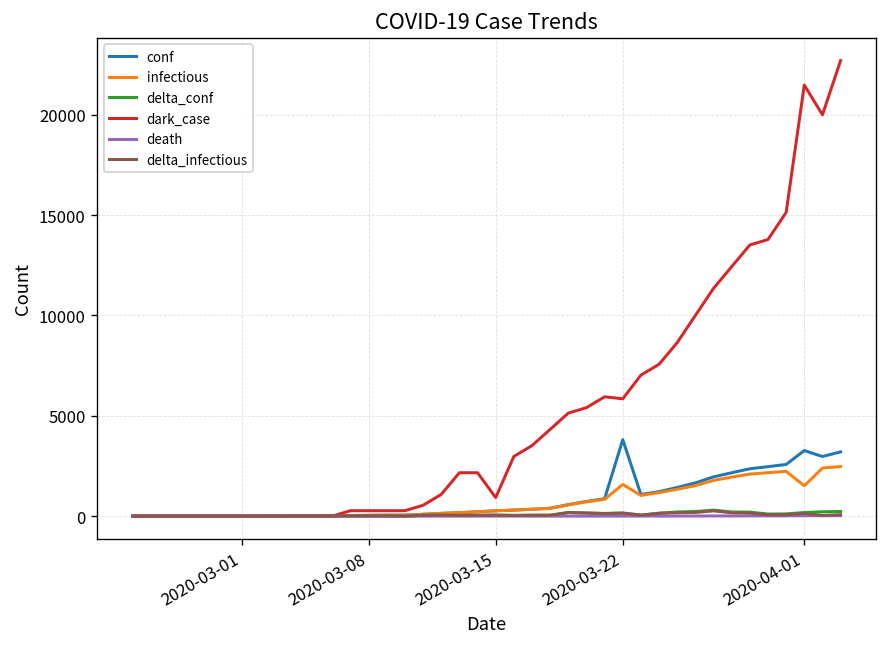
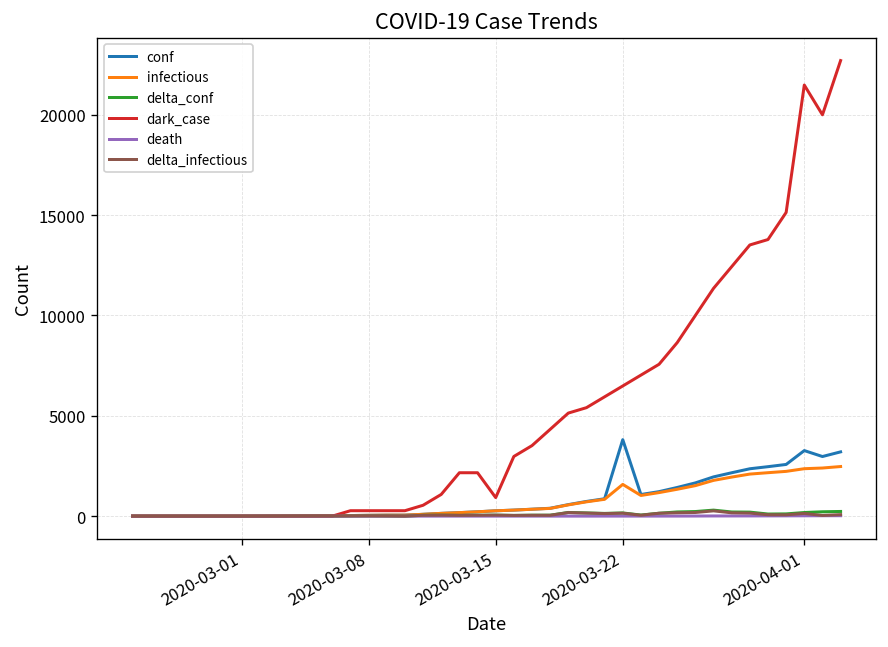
dark_case, 2020-03-22: 5800 -> 6500
infectious, 2020-04-01: 1500 -> 2400
